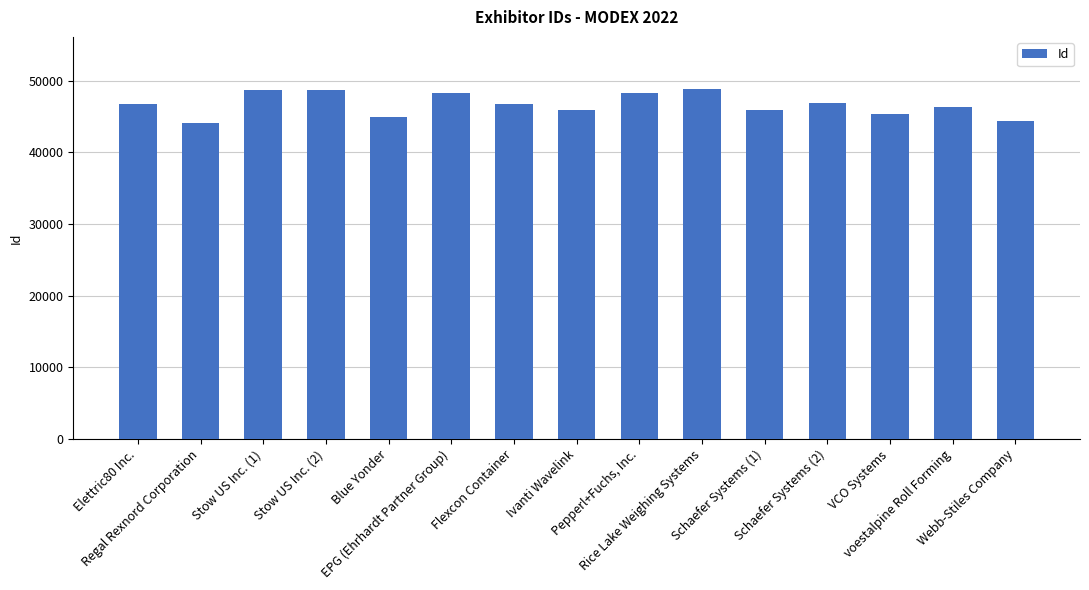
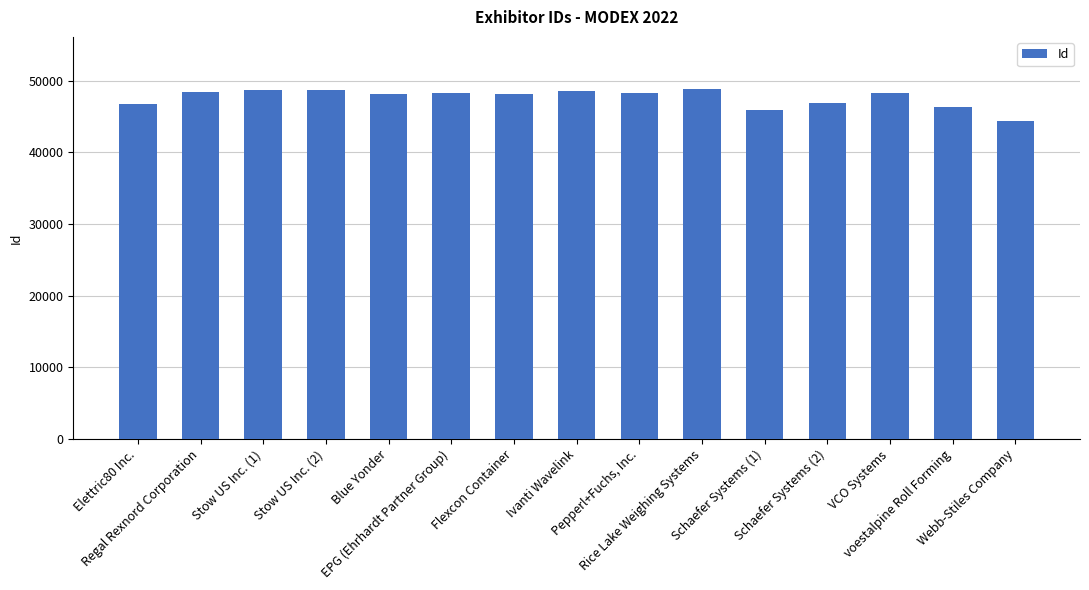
Regal Rexnord Corporation: 44000 -> 48000
Blue Yonder: 45000 -> 48000
Flexcon Container: 47000 -> 48000
Ivanti Wavelink: 46000 -> 49000
VCO Systems: 45000 -> 48000
